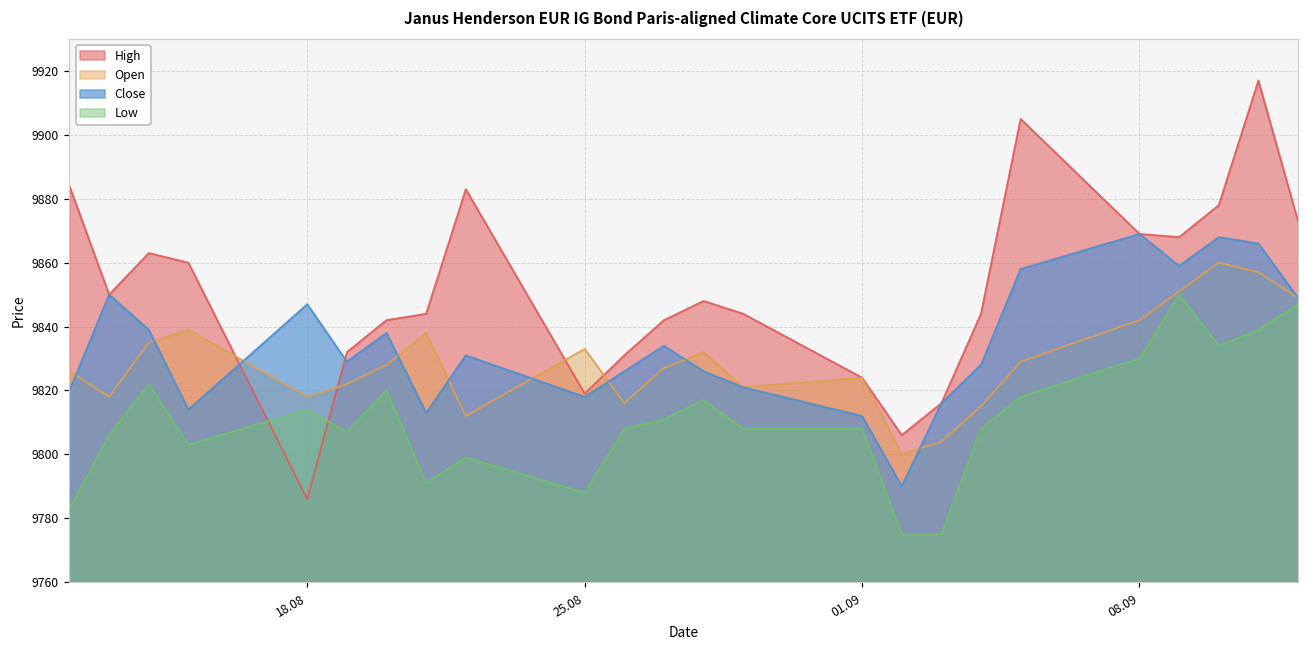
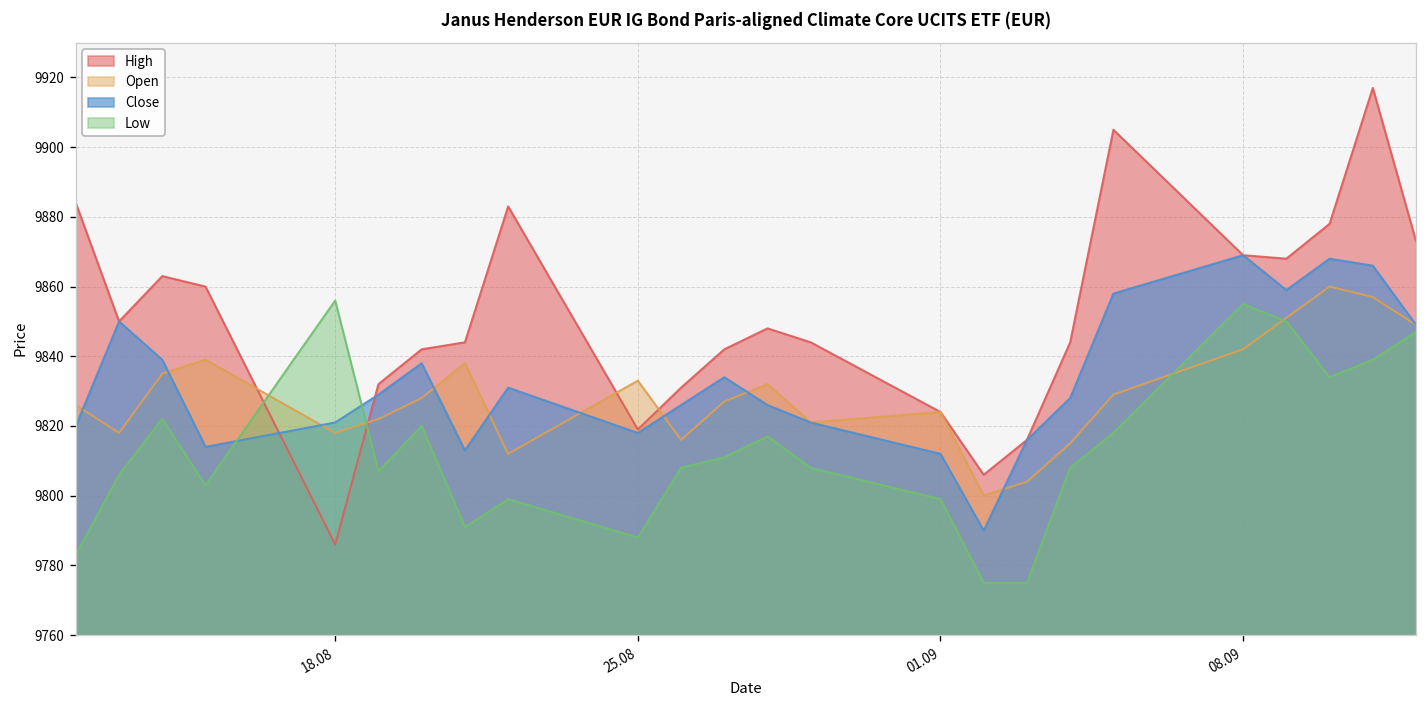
Close, 18.08: 9847 -> 9821
Low, 18.08: 9814 -> 9856
Low, 01.09: 9808 -> 9799
Low, 08.09: 9830 -> 9855
